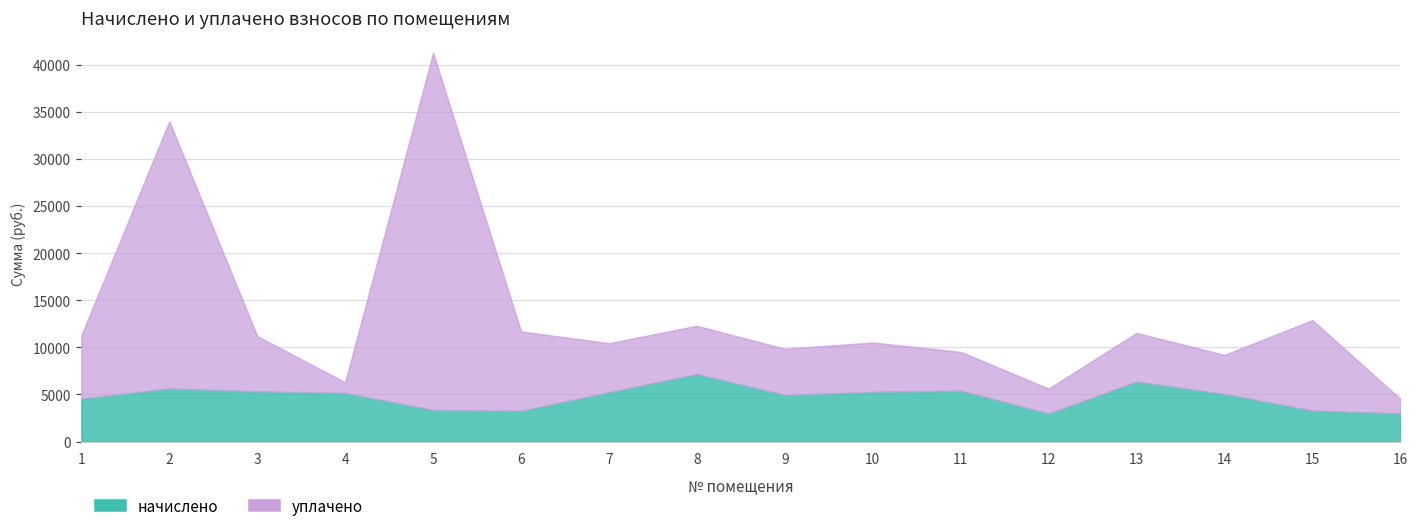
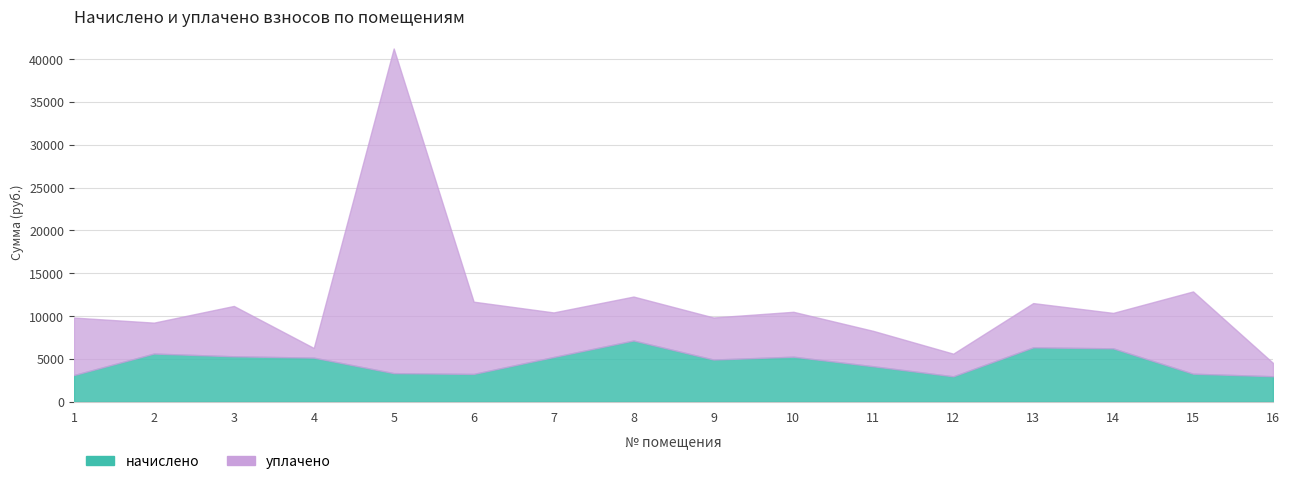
начислено, 1: 5000 -> 3000
уплачено, 2: 28000 -> 4000
начислено, 11: 5000 -> 4000
начислено, 14: 5000 -> 6000
